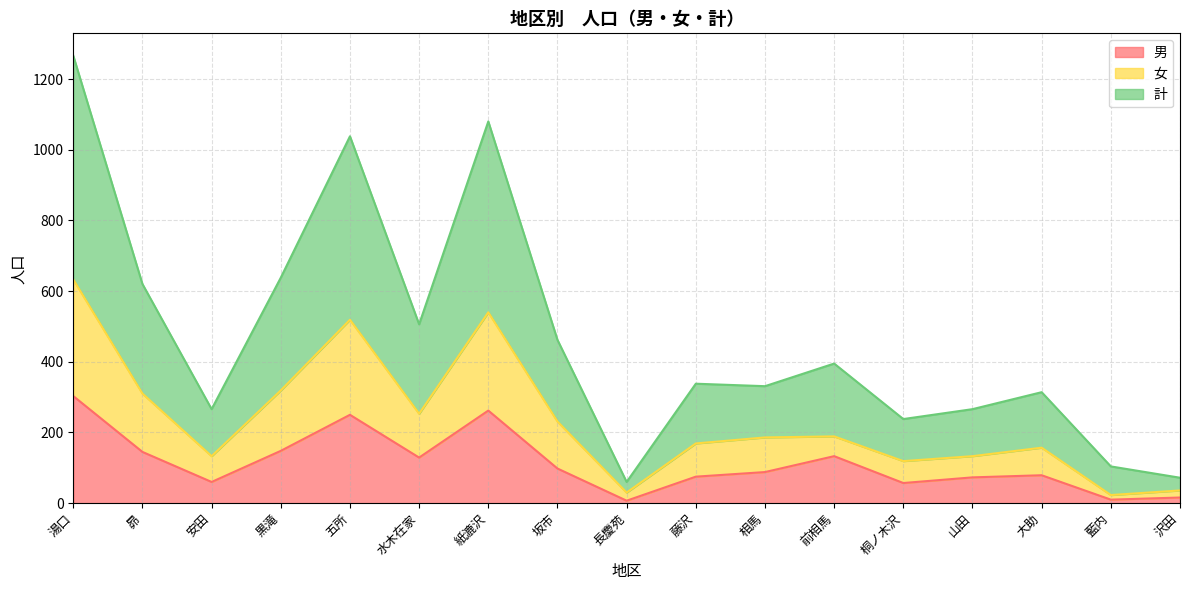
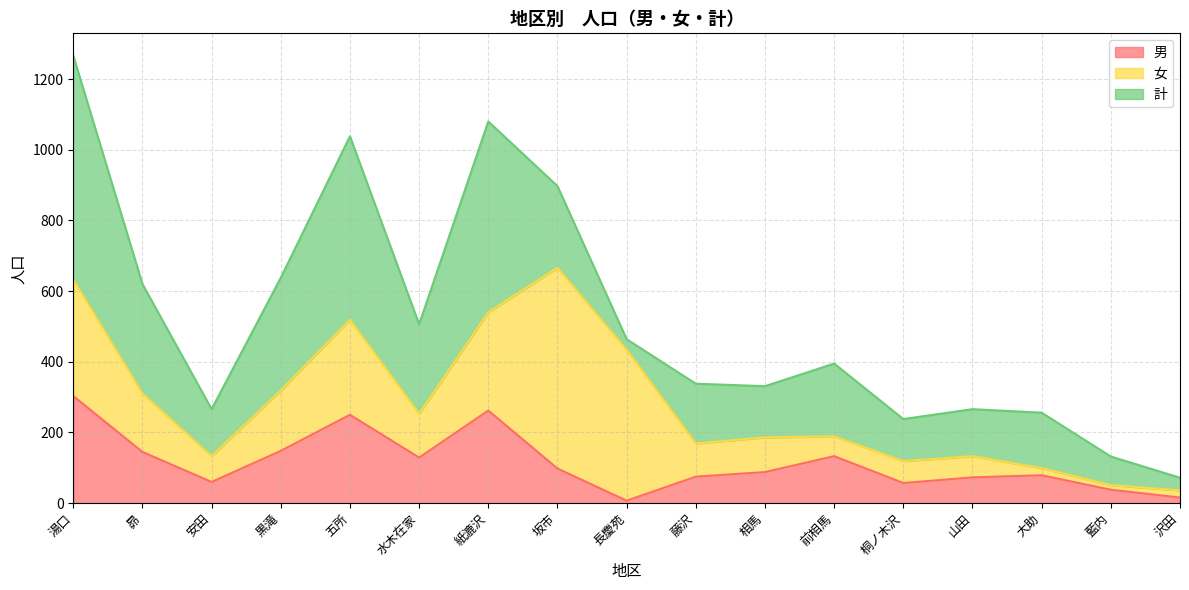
女, 坂市: 130 -> 570
女, 長慶苑: 20 -> 430
女, 大助: 80 -> 20
男, 藍内: 10 -> 40
